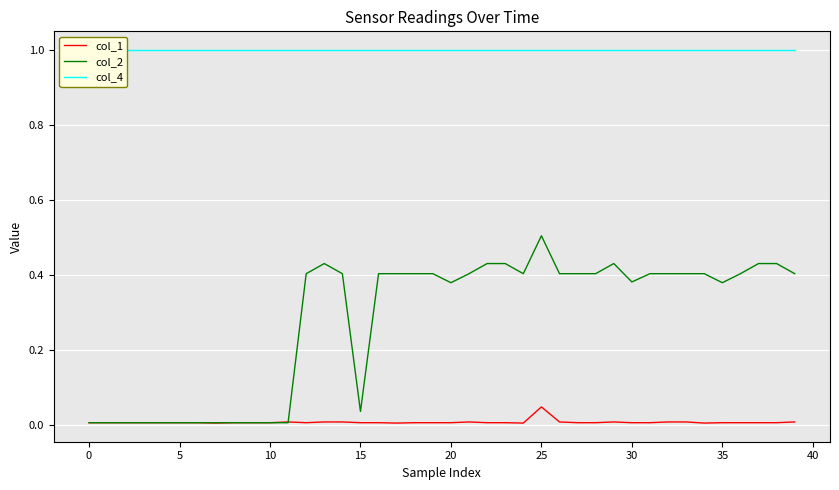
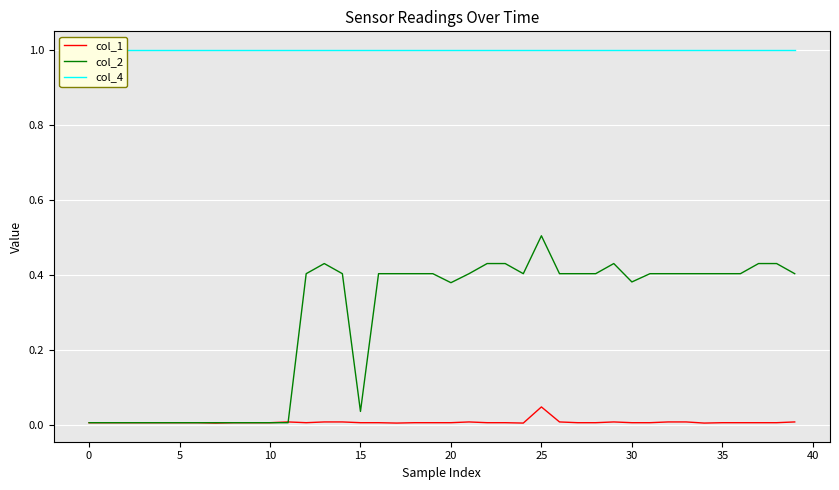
col_2, 35: 0.38 -> 0.40
